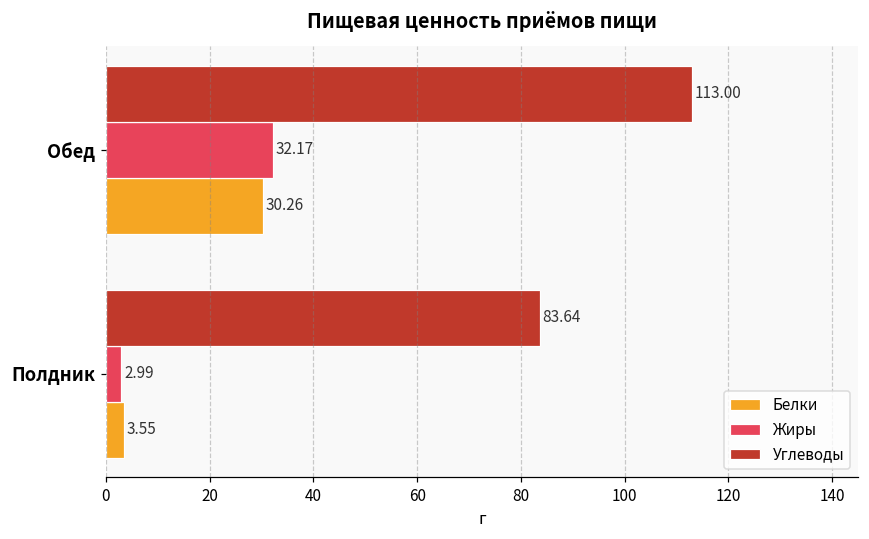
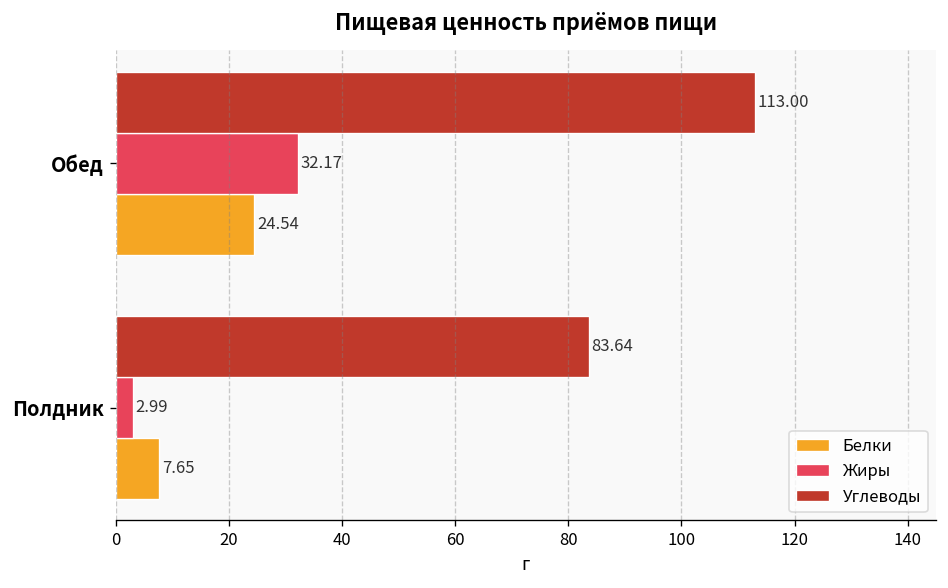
Белки, Обед: 30.26 -> 24.54
Белки, Полдник: 3.55 -> 7.65
